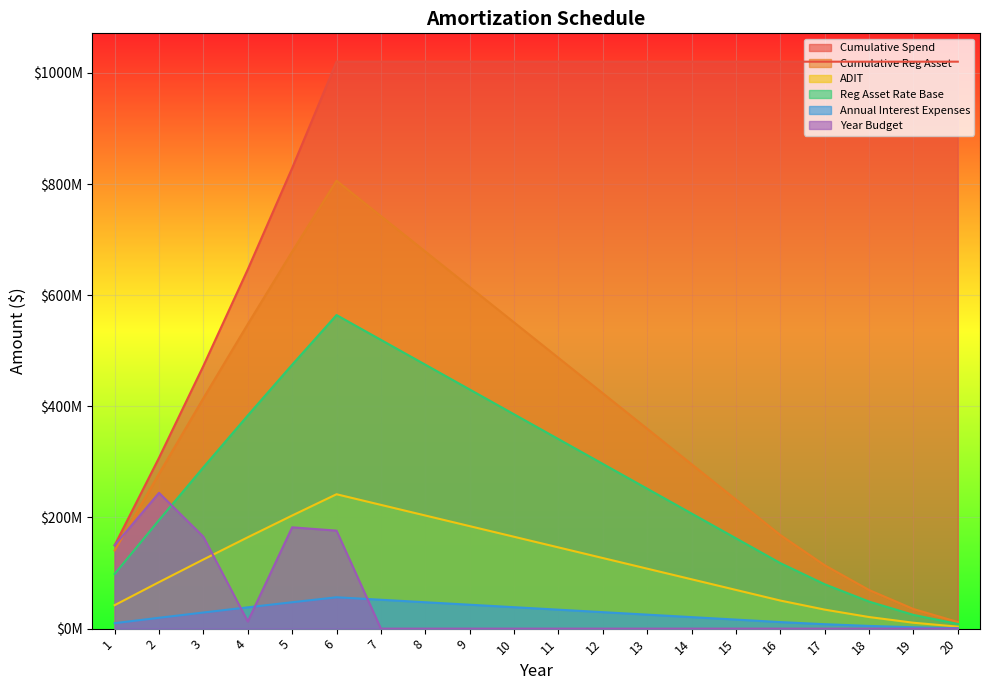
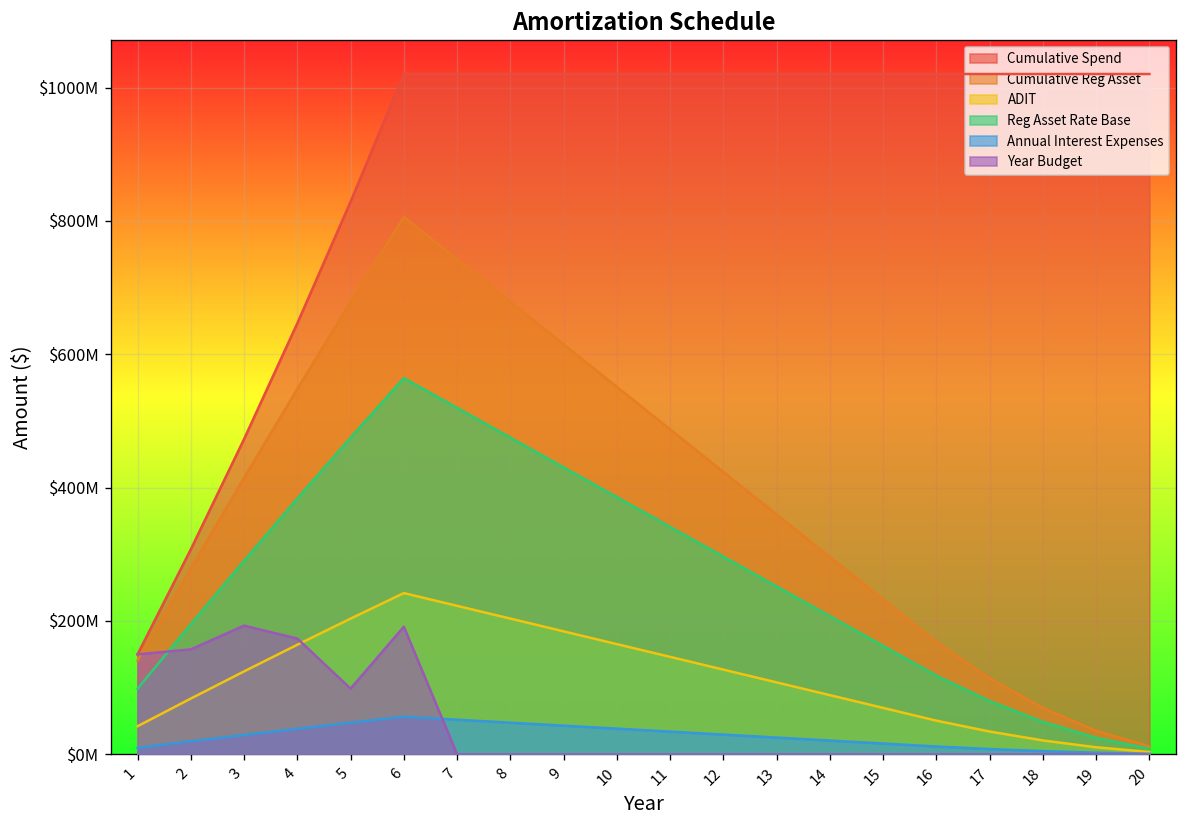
Year Budget, 2: $240000000 -> $160000000
Year Budget, 3: $170000000 -> $190000000
Year Budget, 4: $10000000 -> $170000000
Year Budget, 5: $180000000 -> $100000000
Year Budget, 6: $180000000 -> $190000000
